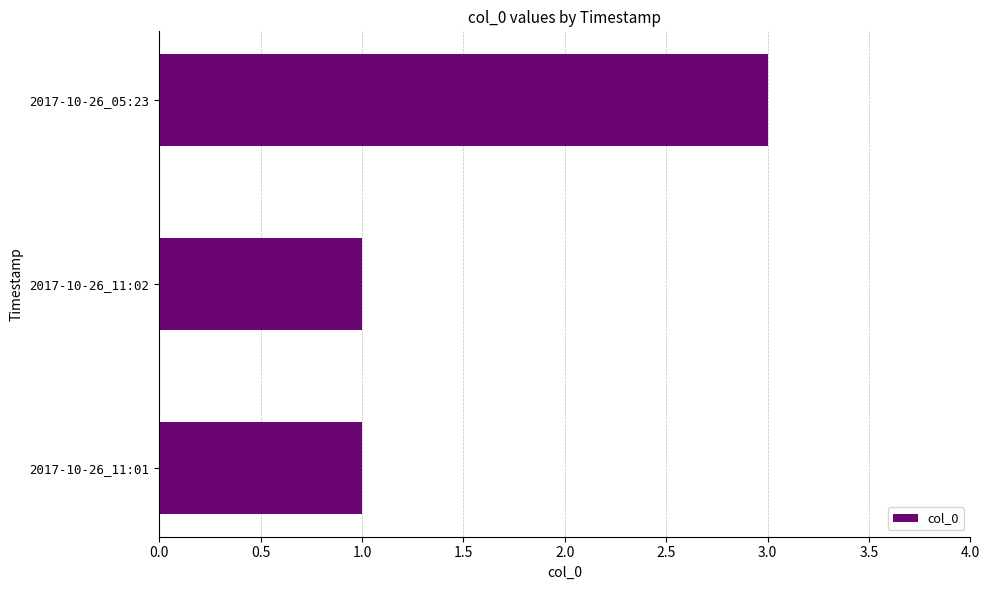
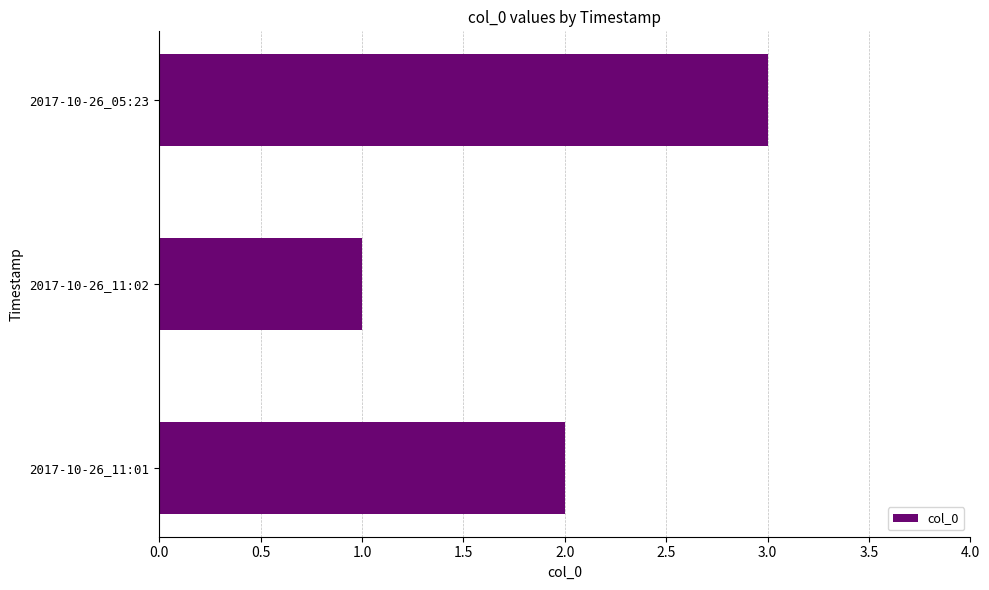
2017-10-26_11:01: 1 -> 2
